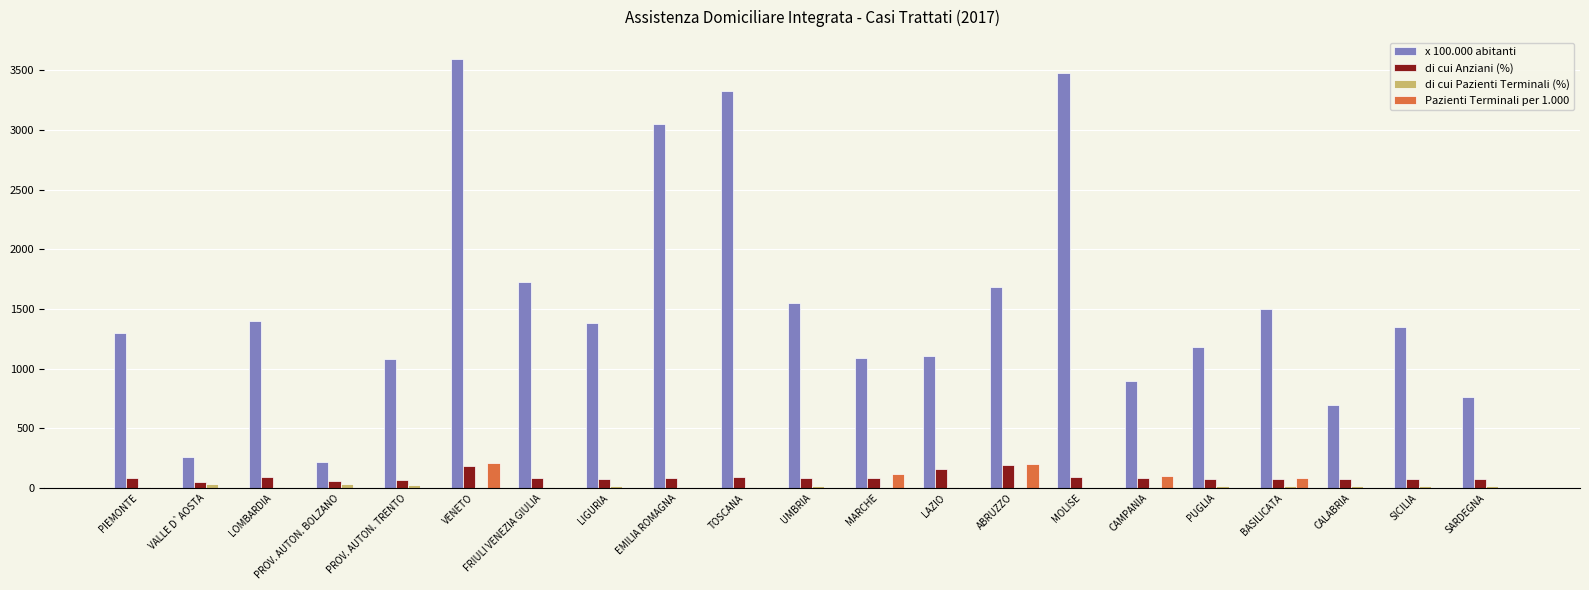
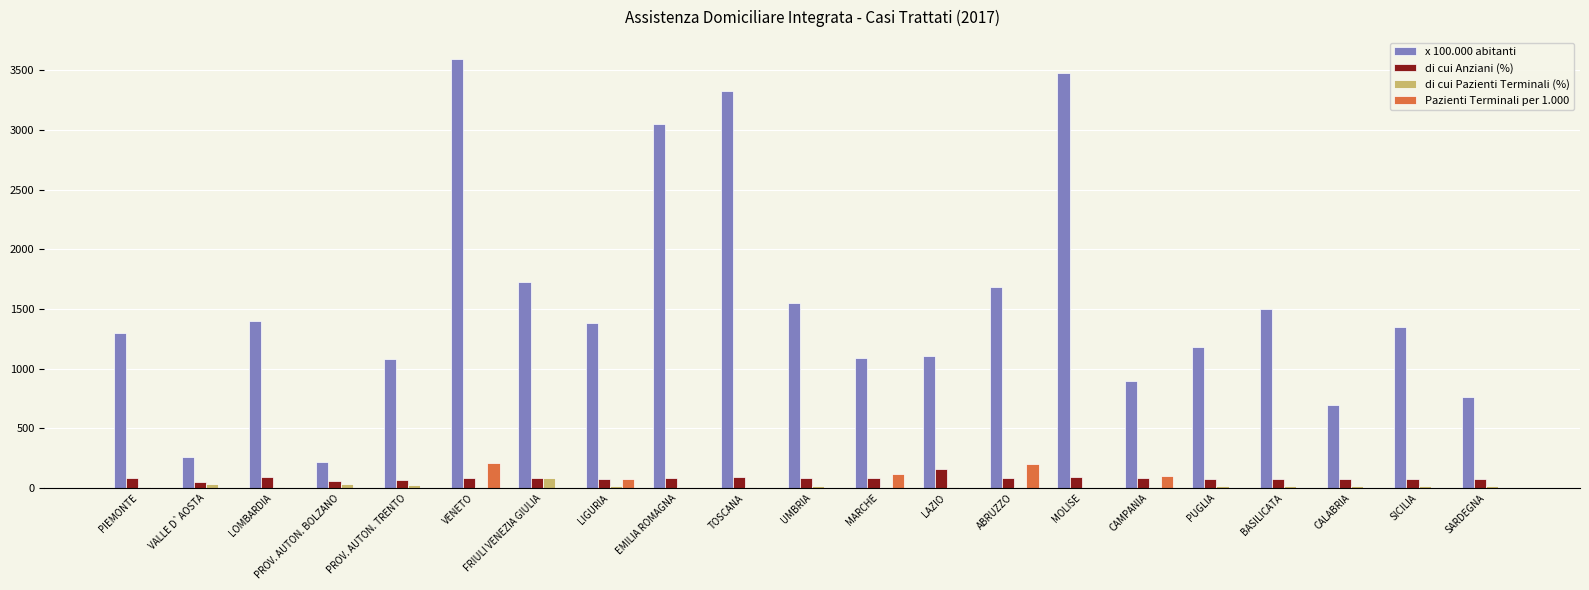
di cui Anziani (%), VENETO: 180 -> 80
di cui Pazienti Terminali (%), FRIULI VENEZIA GIULIA: 10 -> 90
Pazienti Terminali per 1.000, LIGURIA: 0 -> 70
di cui Anziani (%), ABRUZZO: 190 -> 80
Pazienti Terminali per 1.000, BASILICATA: 80 -> 0
